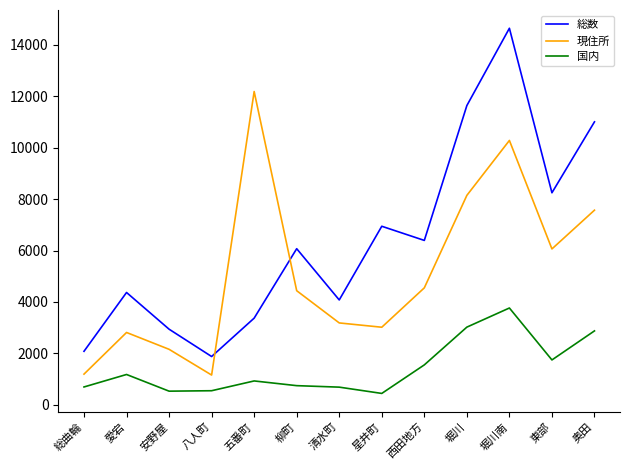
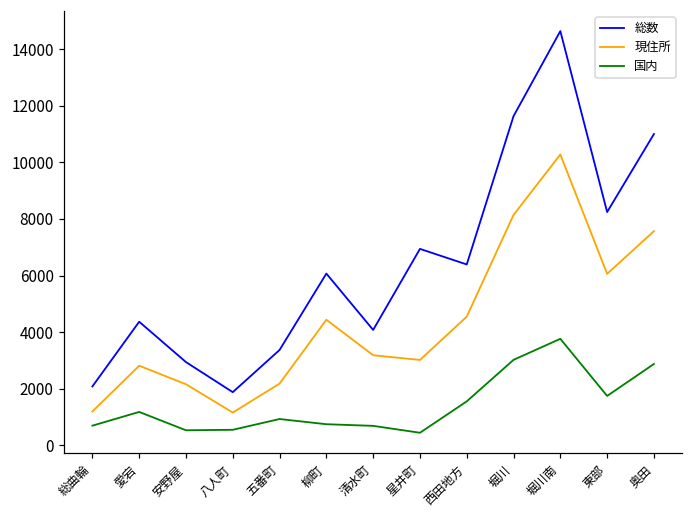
現住所, 五番町: 12200 -> 2200
